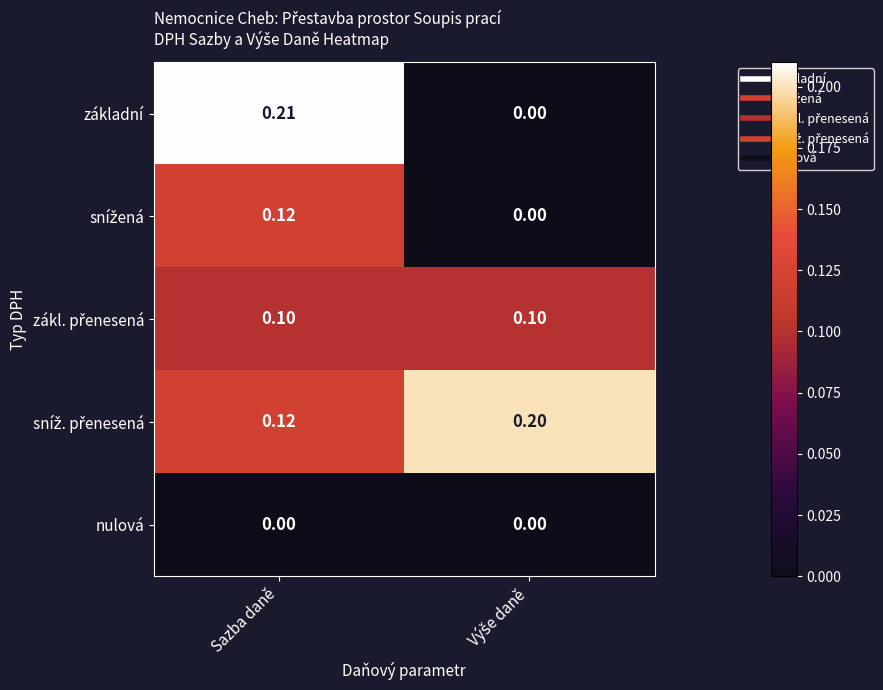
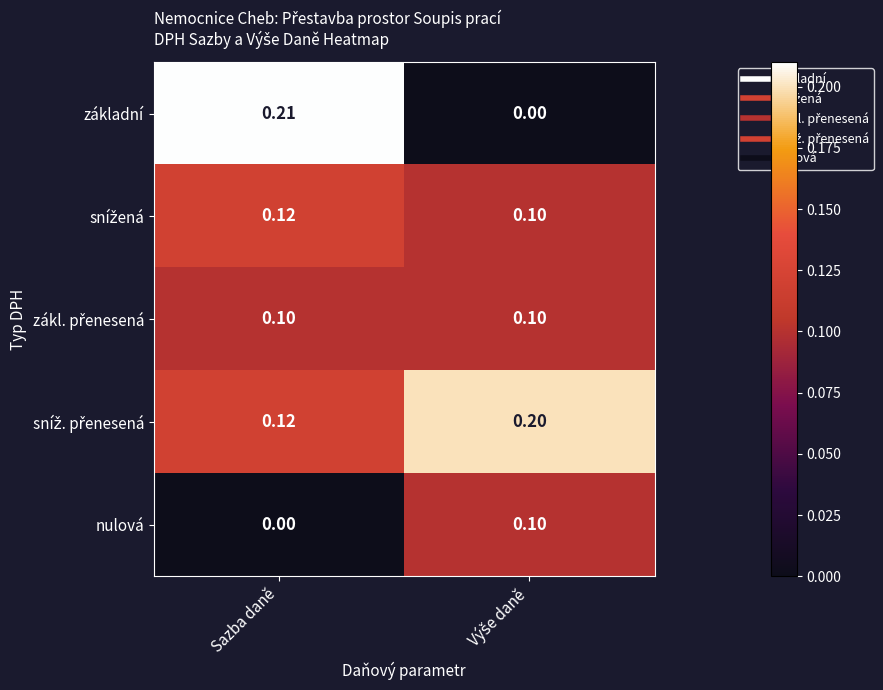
snížená, Výše daně: 0.00 -> 0.10
nulová, Výše daně: 0.00 -> 0.10
